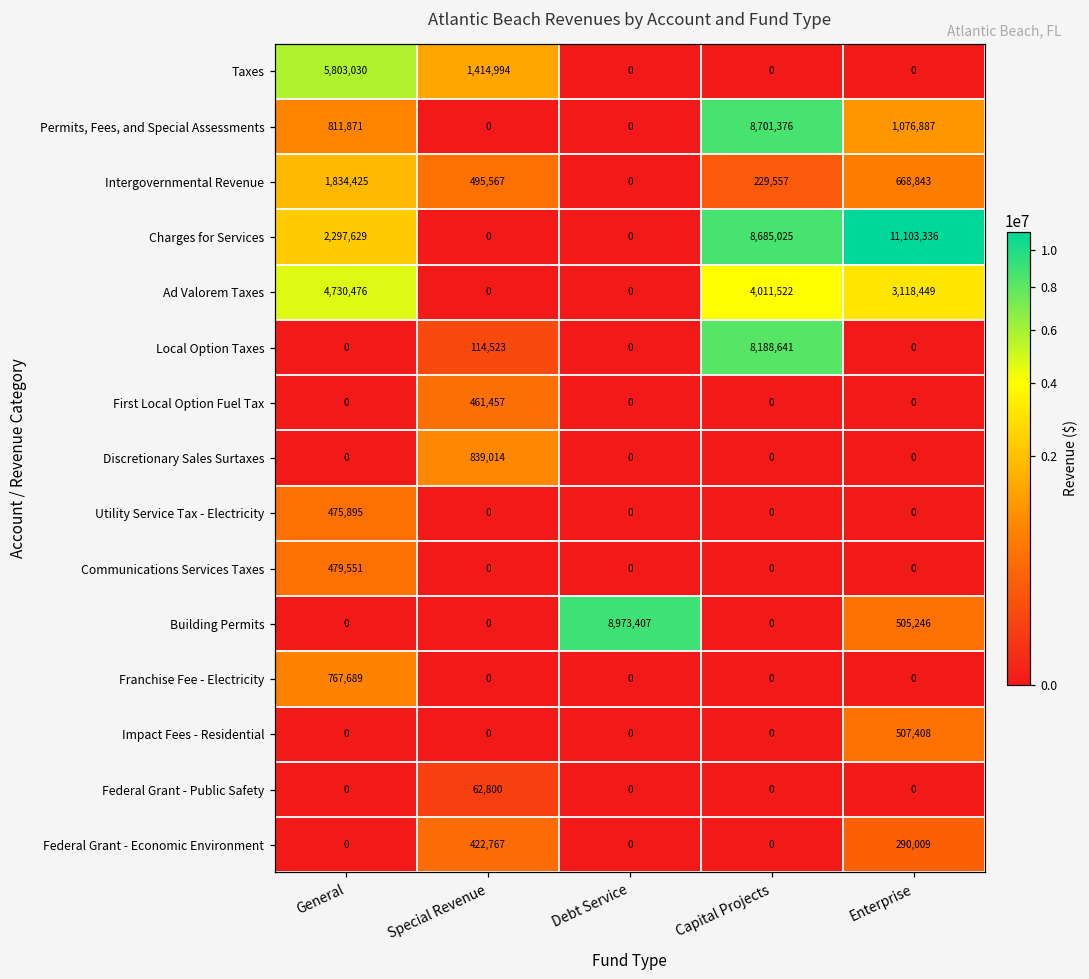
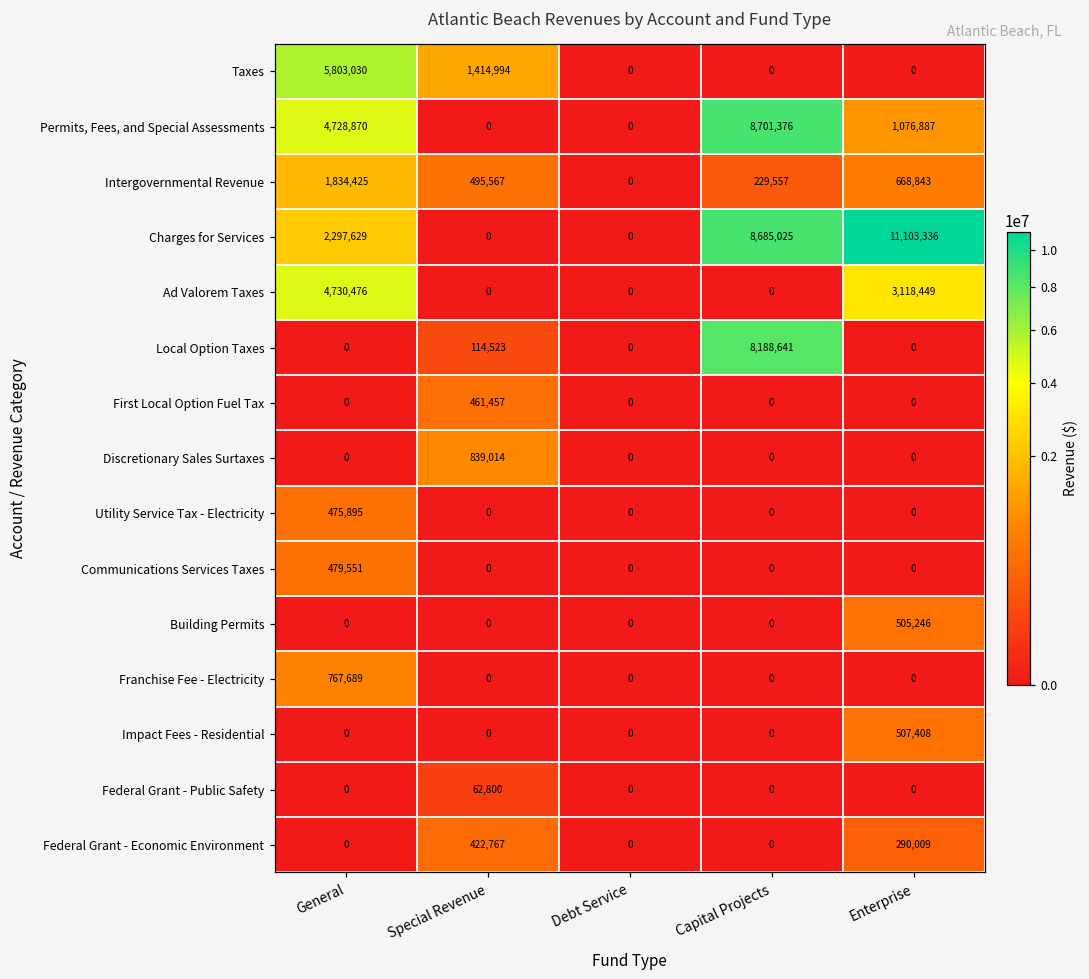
Permits, Fees, and Special Assessments, General: 811,871 -> 4,728,870
Ad Valorem Taxes, Capital Projects: 4,011,522 -> 0
Building Permits, Debt Service: 8,973,407 -> 0
